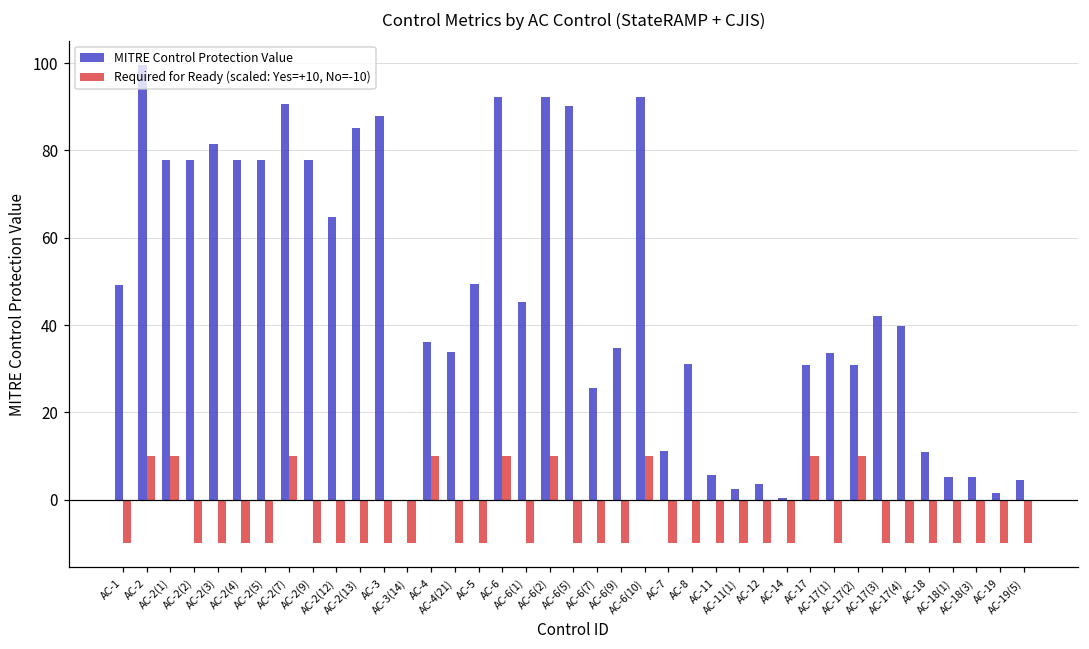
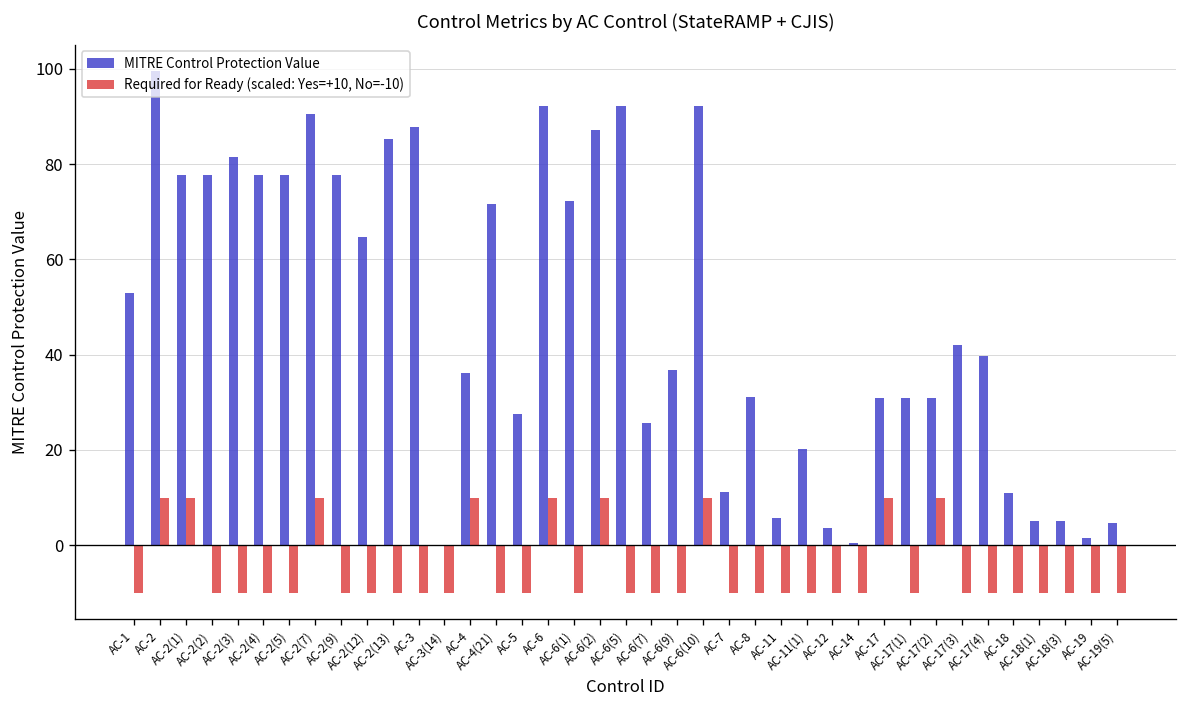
MITRE Control Protection Value, AC-1: 49 -> 53
MITRE Control Protection Value, AC-4(21): 34 -> 72
MITRE Control Protection Value, AC-5: 49 -> 28
MITRE Control Protection Value, AC-6(1): 45 -> 72
MITRE Control Protection Value, AC-6(2): 92 -> 87
MITRE Control Protection Value, AC-6(5): 90 -> 92
MITRE Control Protection Value, AC-6(9): 35 -> 37
MITRE Control Protection Value, AC-11(1): 3 -> 20
MITRE Control Protection Value, AC-17(1): 34 -> 31
